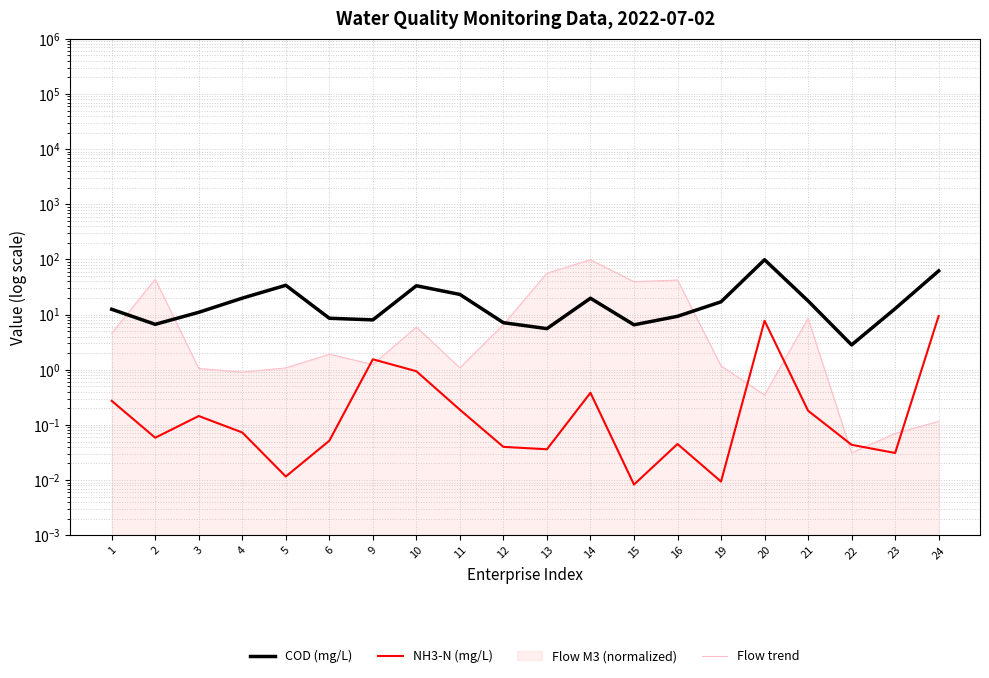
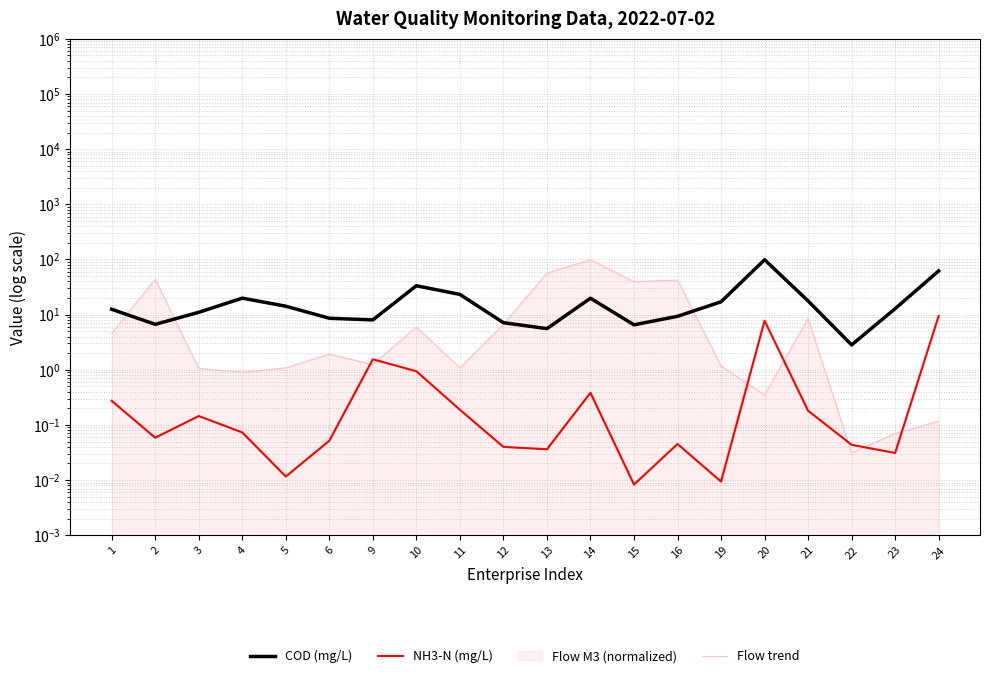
COD (mg/L), 5: 30 -> 14
